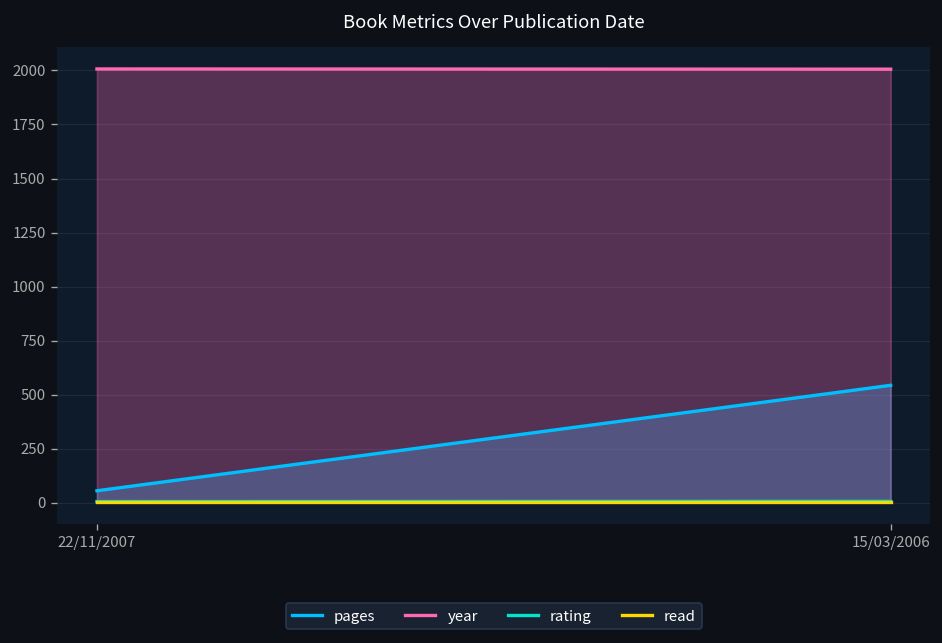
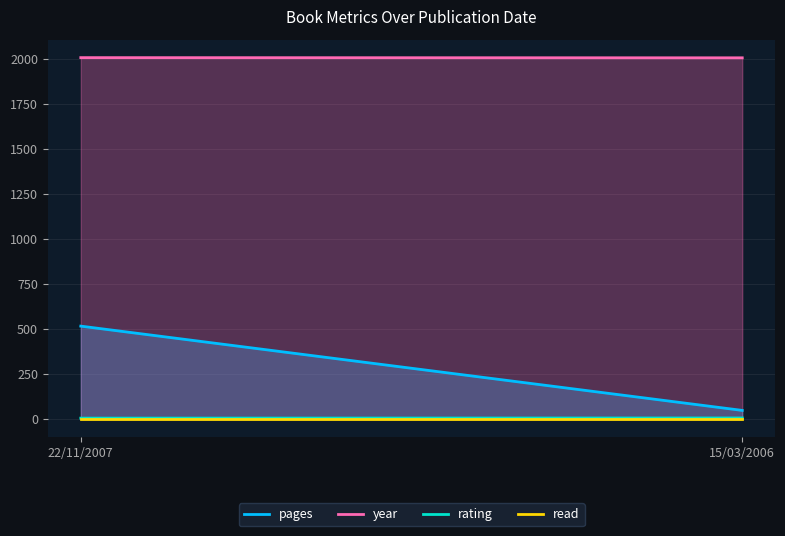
pages, 22/11/2007: 60 -> 520
pages, 15/03/2006: 540 -> 50
